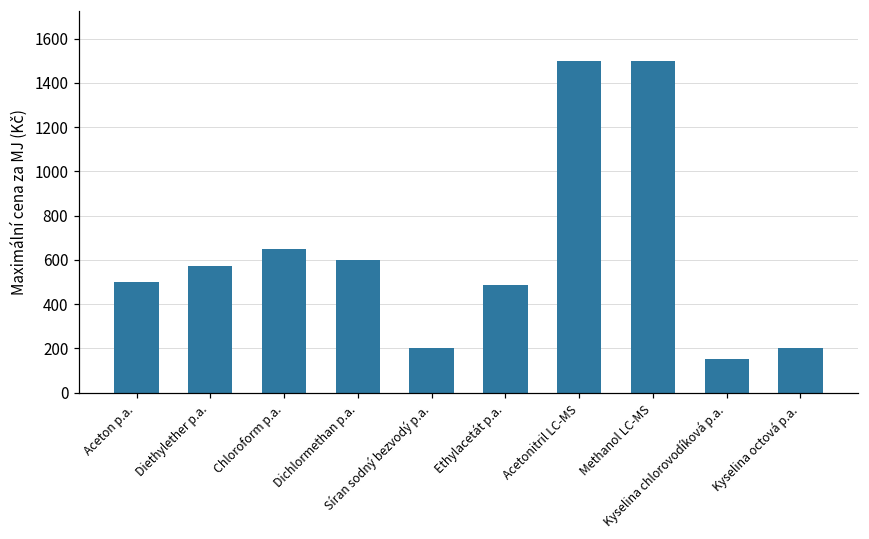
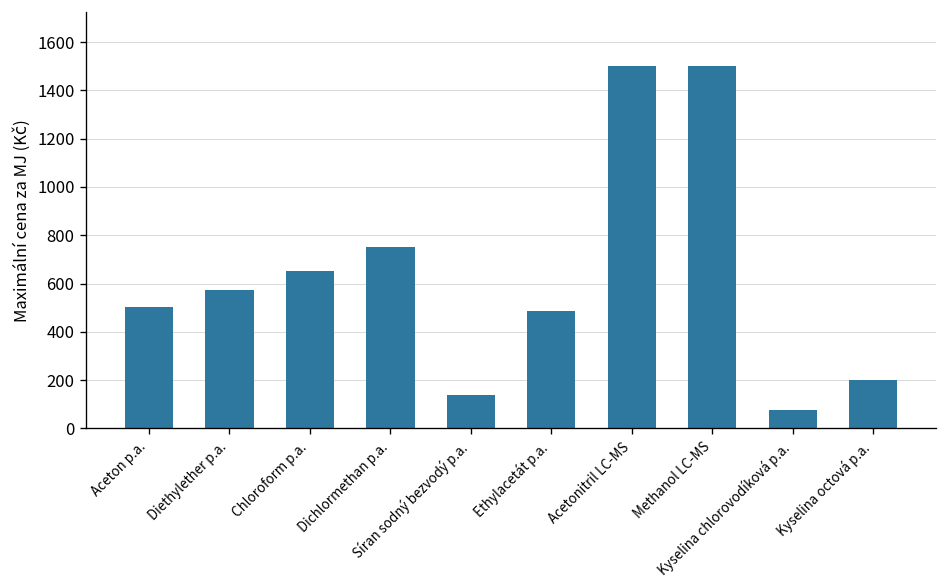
Dichlormethan p.a.: 600 -> 750
Síran sodný bezvodý p.a.: 200 -> 140
Kyselina chlorovodíková p.a.: 150 -> 80
